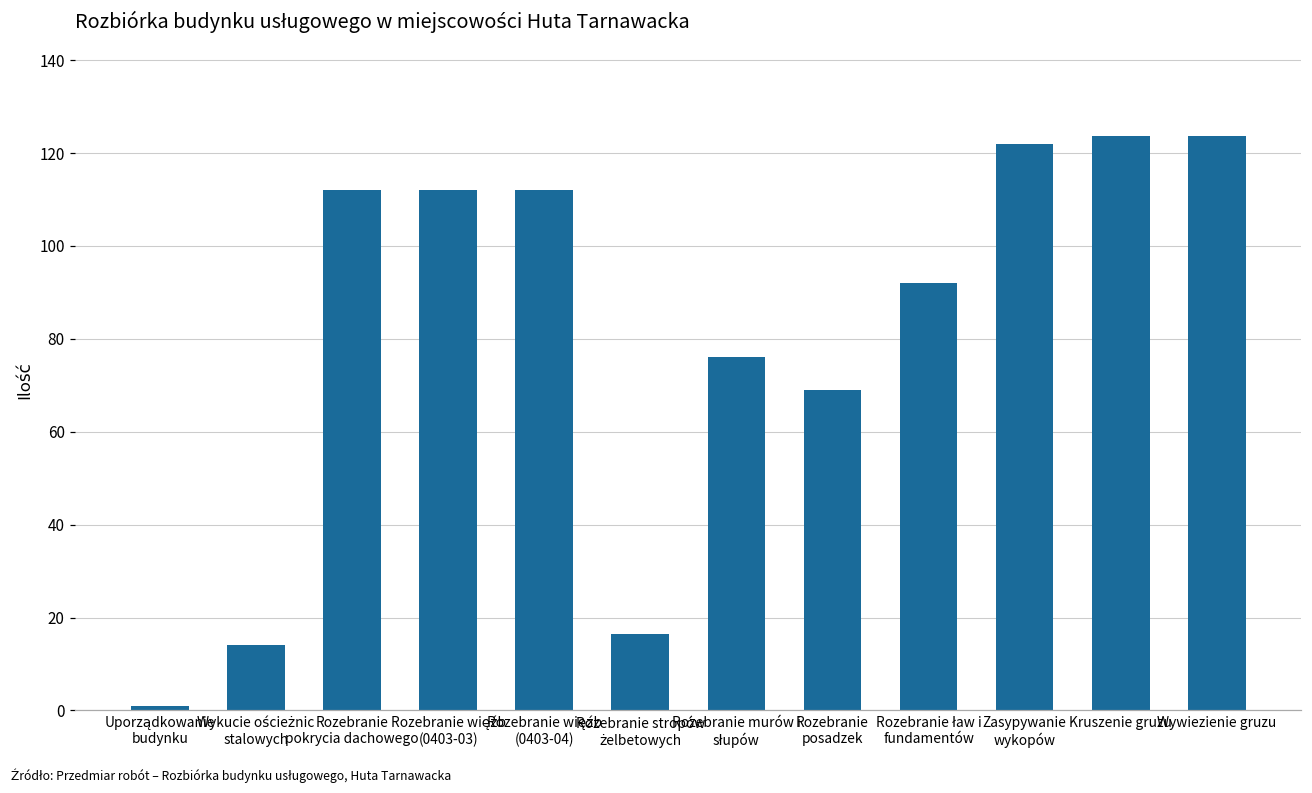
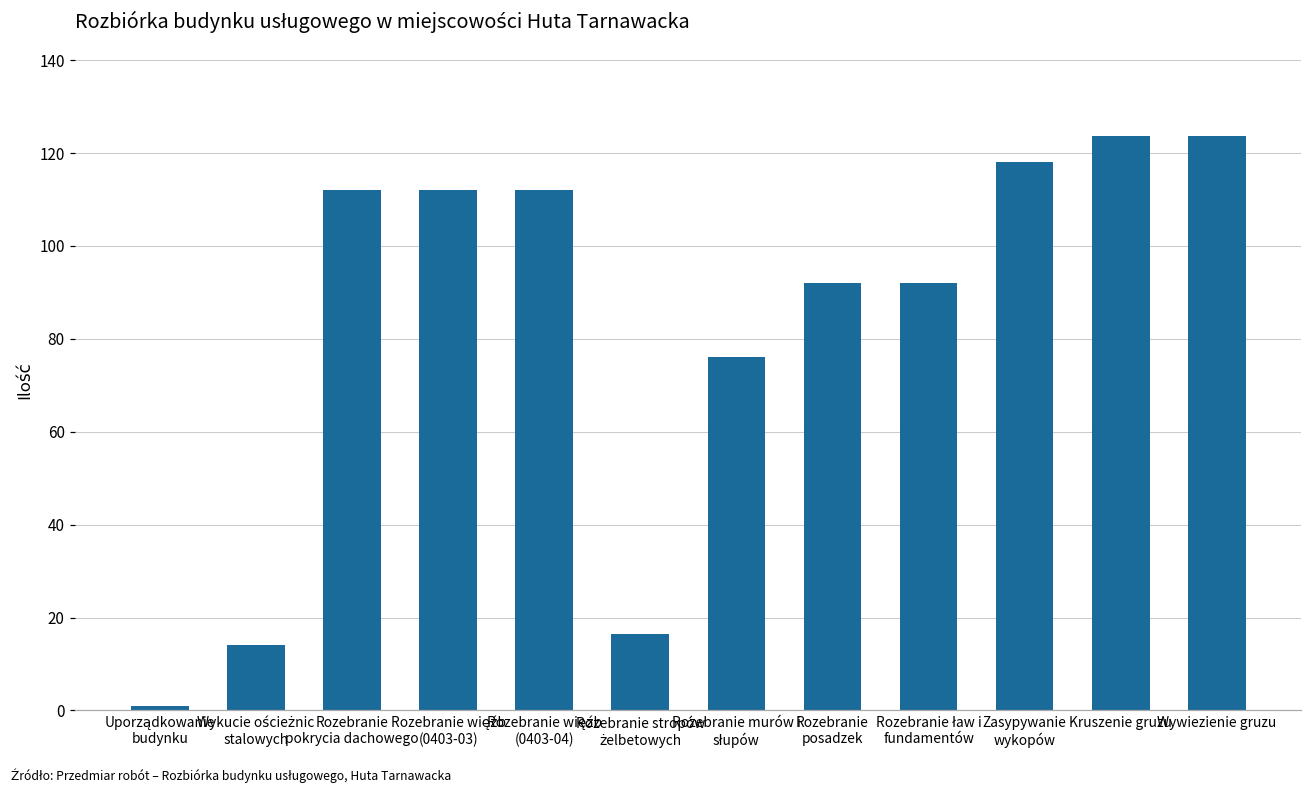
Rozebranie posadzek: 69 -> 92
Zasypywanie wykopów: 122 -> 118
